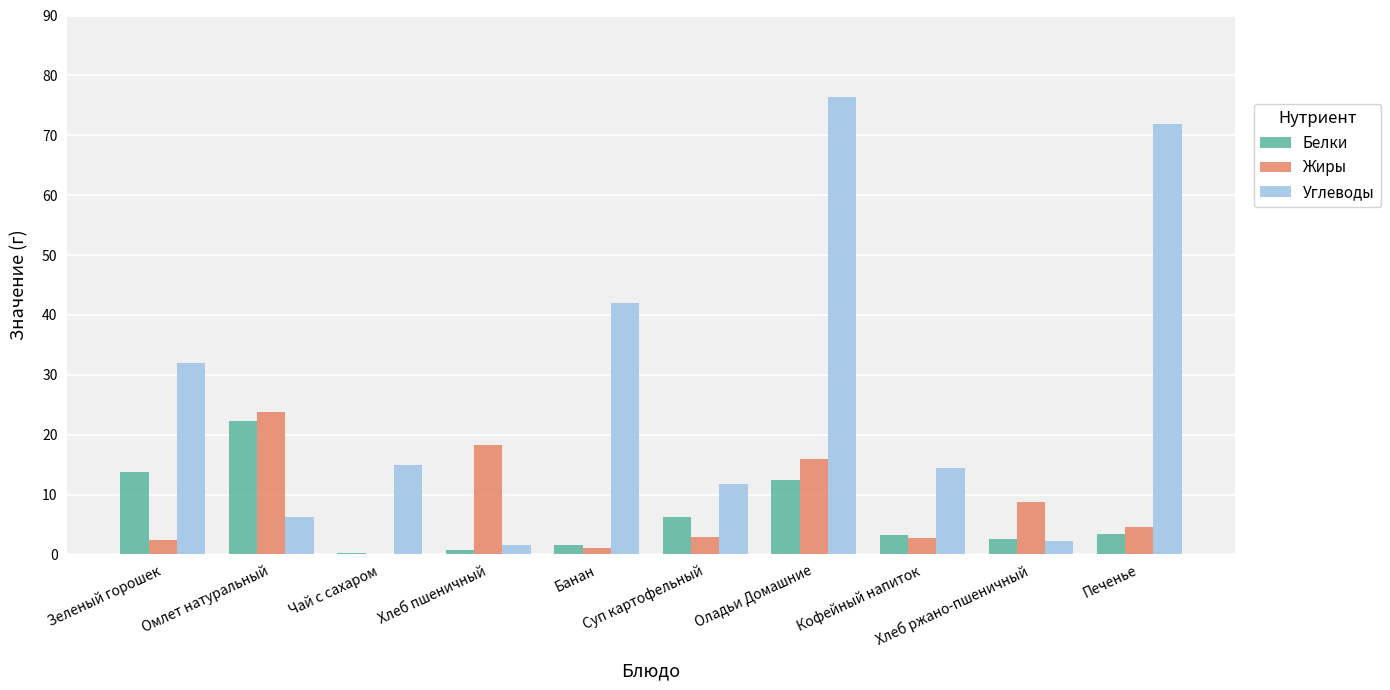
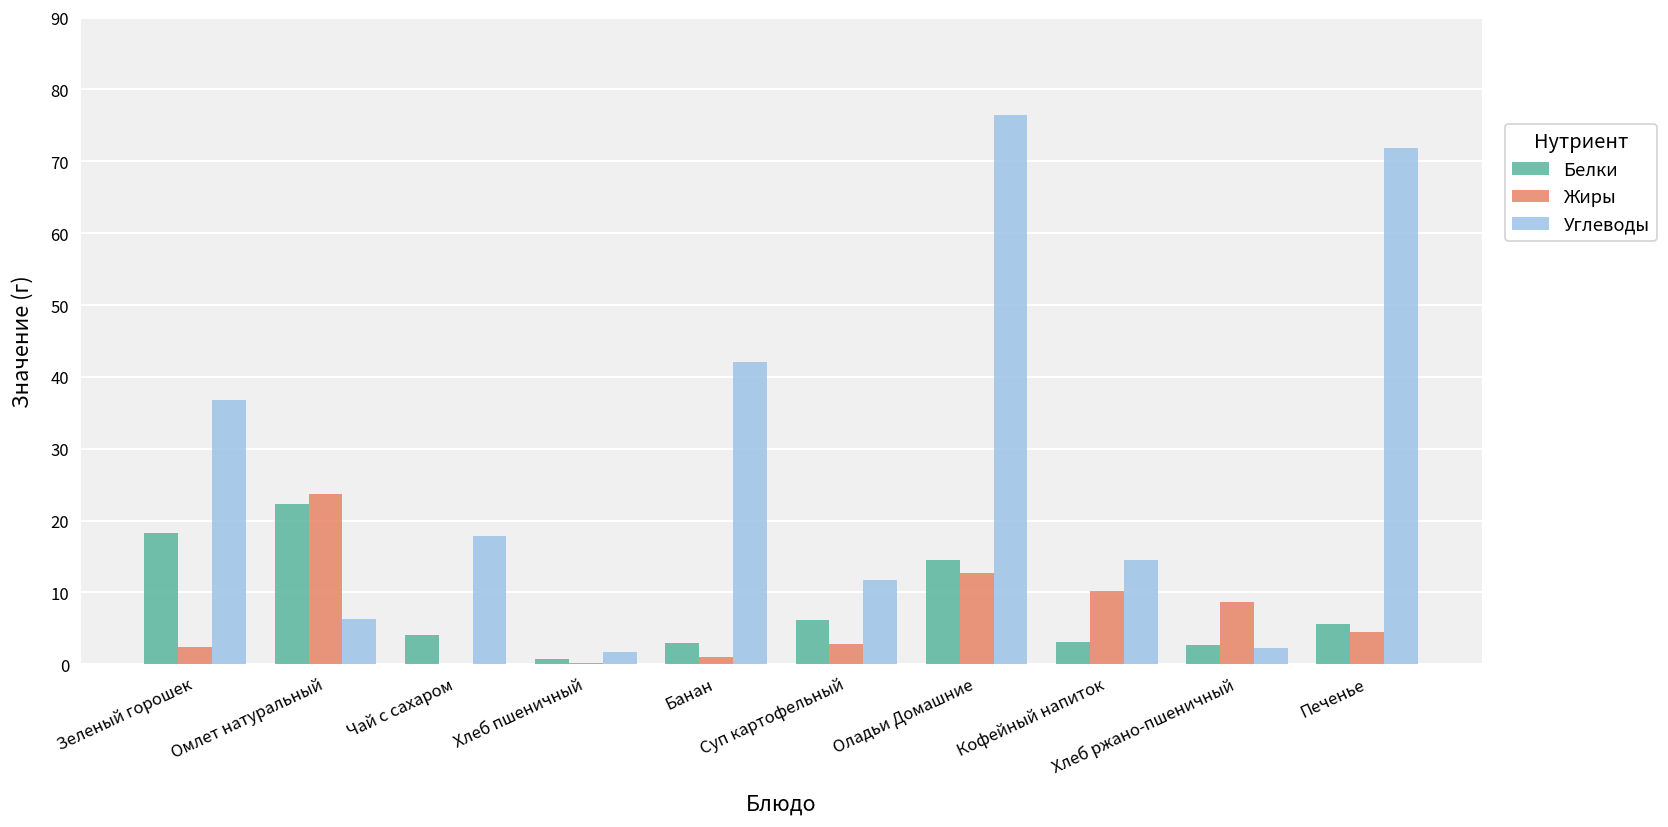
Белки, Зеленый горошек: 14 -> 18
Углеводы, Зеленый горошек: 32 -> 37
Белки, Чай с сахаром: 0 -> 4
Углеводы, Чай с сахаром: 15 -> 18
Жиры, Хлеб пшеничный: 18 -> 0
Белки, Банан: 2 -> 3
Белки, Оладьи Домашние: 12 -> 15
Жиры, Оладьи Домашние: 16 -> 13
Жиры, Кофейный напиток: 3 -> 10
Белки, Печенье: 3 -> 6
